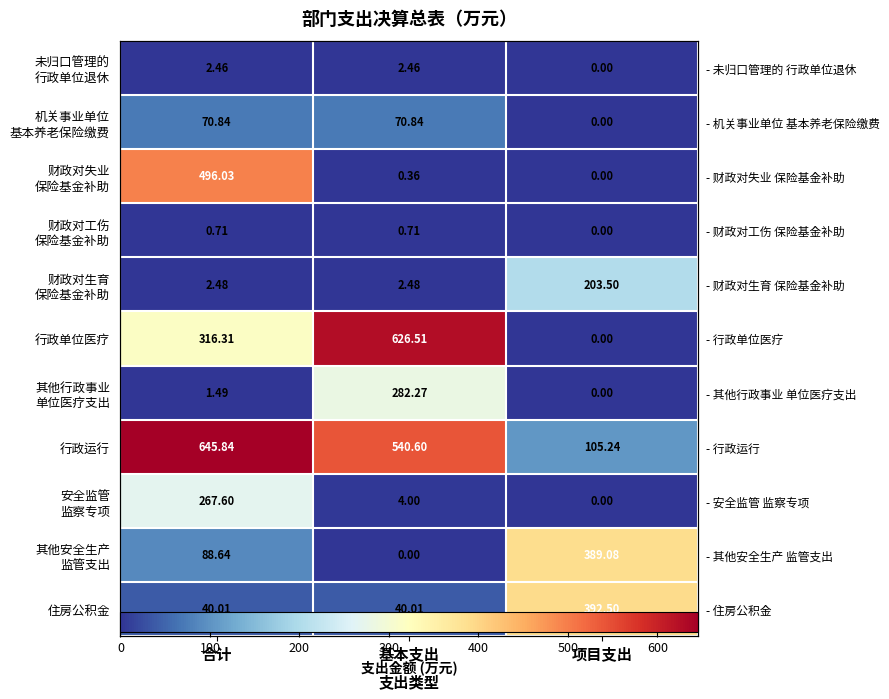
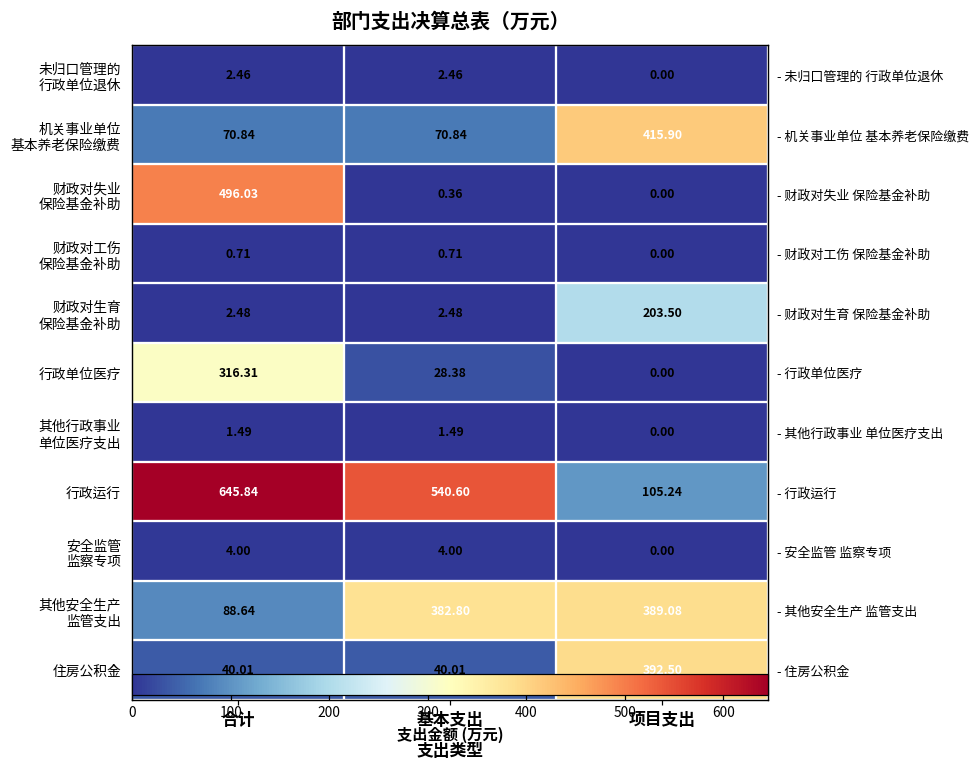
机关事业单位 基本养老保险缴费, 项目支出: 0.00 -> 415.90
行政单位医疗, 基本支出: 626.51 -> 28.38
其他行政事业 单位医疗支出, 基本支出: 282.27 -> 1.49
安全监管 监察专项, 合计: 267.60 -> 4.00
其他安全生产 监管支出, 基本支出: 0.00 -> 382.80
